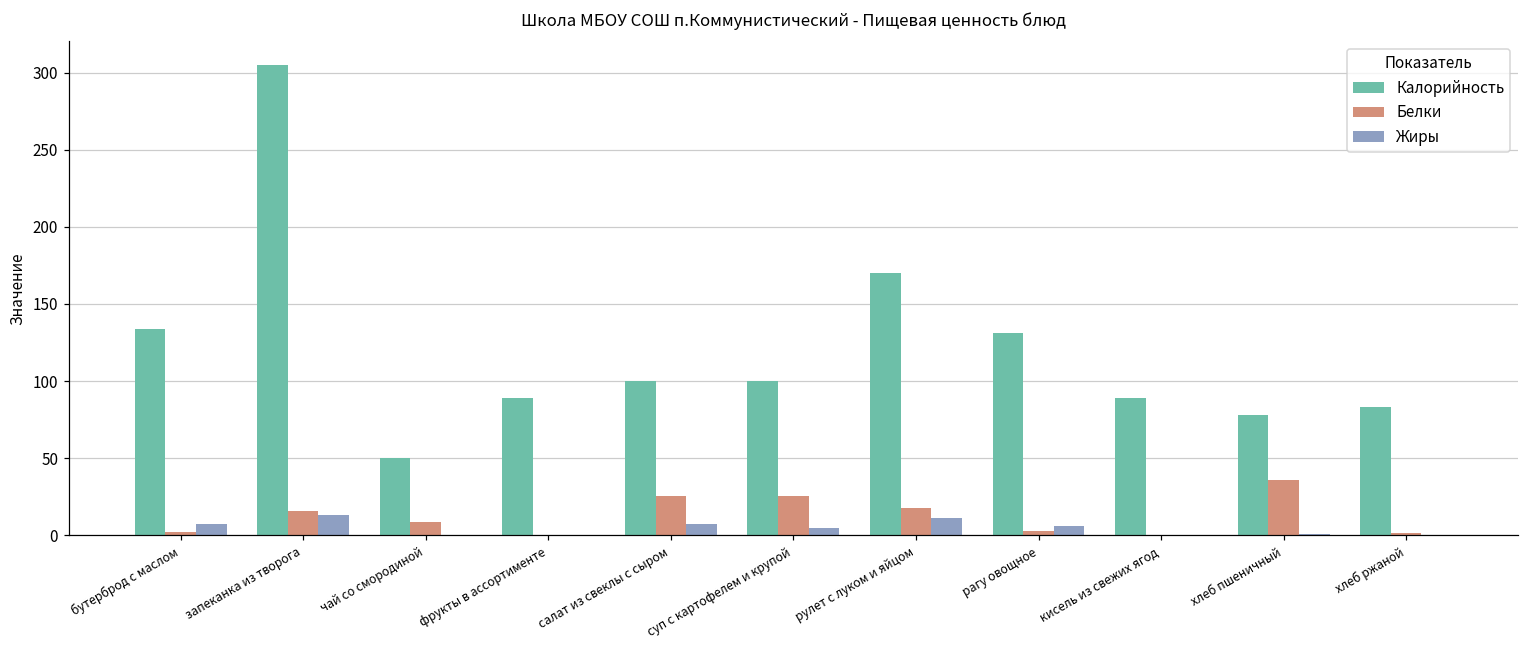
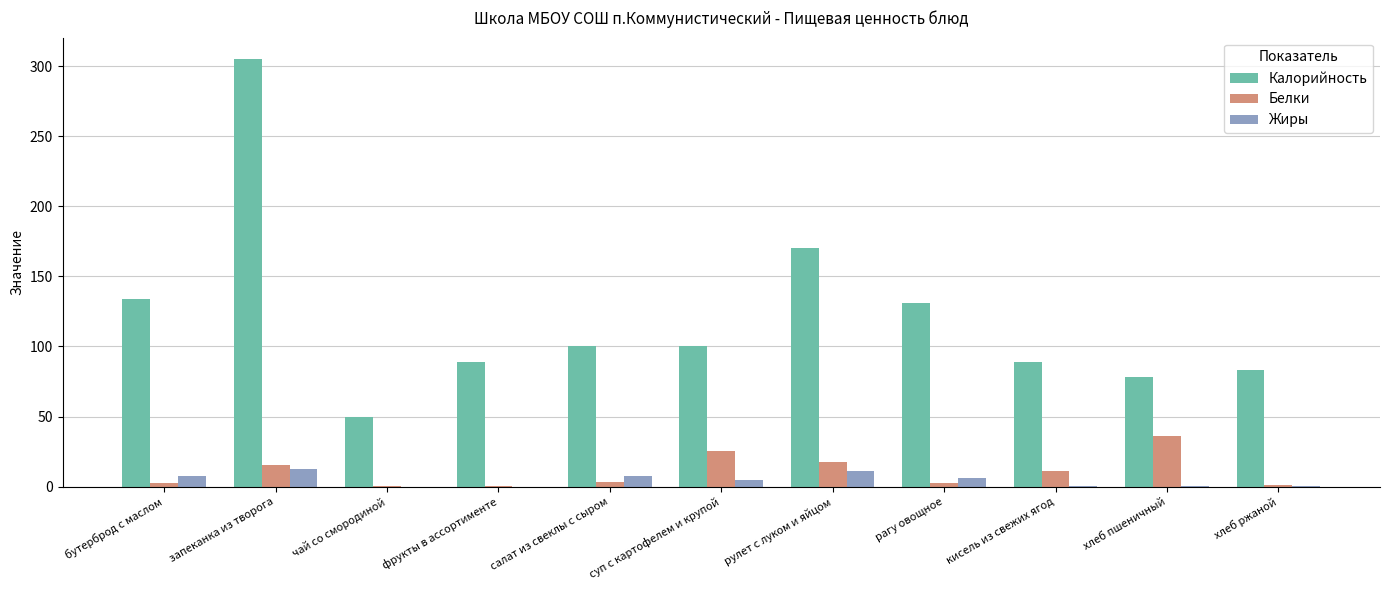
Белки, чай со смородиной: 9 -> 0
Белки, салат из свеклы с сыром: 25 -> 4
Белки, кисель из свежих ягод: 0 -> 11
